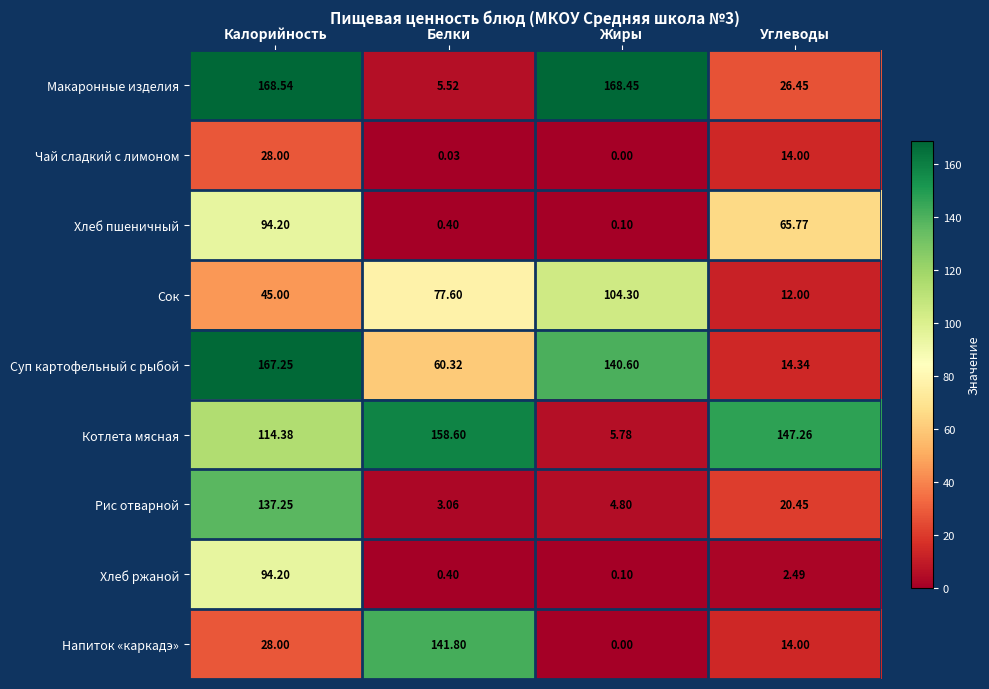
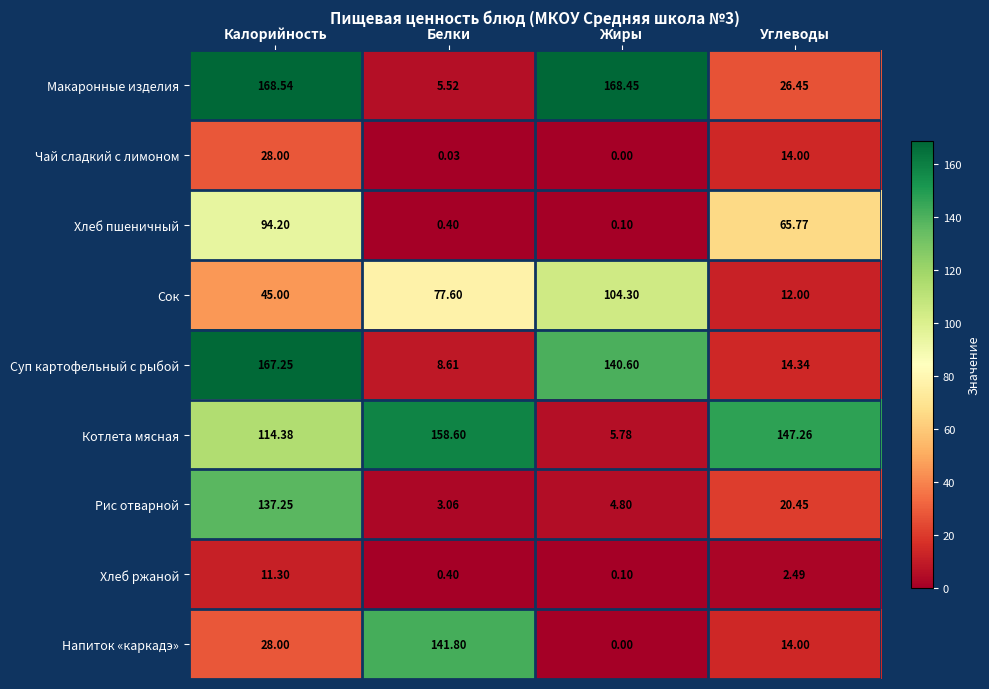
Суп картофельный с рыбой, Белки: 60.32 -> 8.61
Хлеб ржаной, Калорийность: 94.20 -> 11.30
